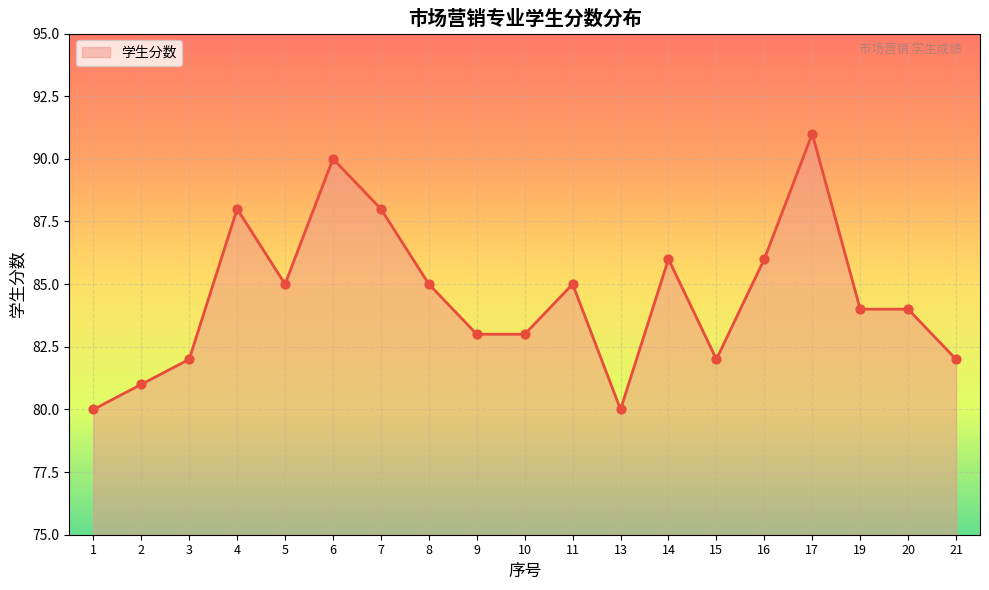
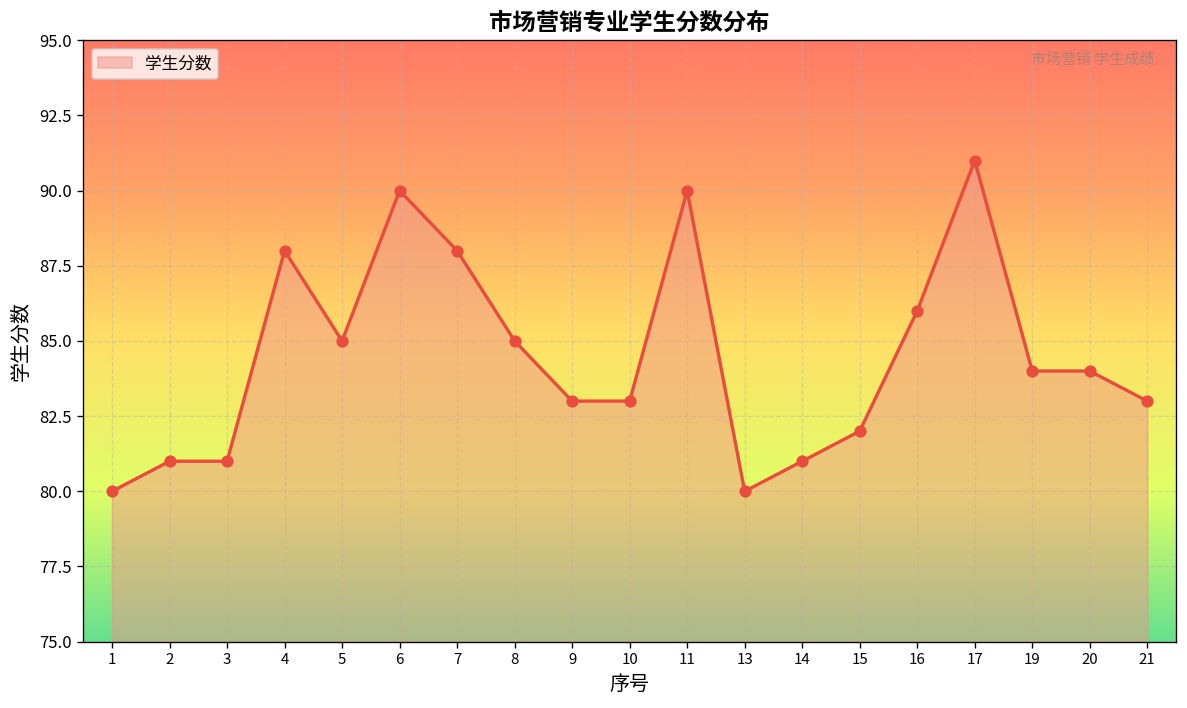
3: 82 -> 81
11: 85 -> 90
14: 86 -> 81
21: 82 -> 83
